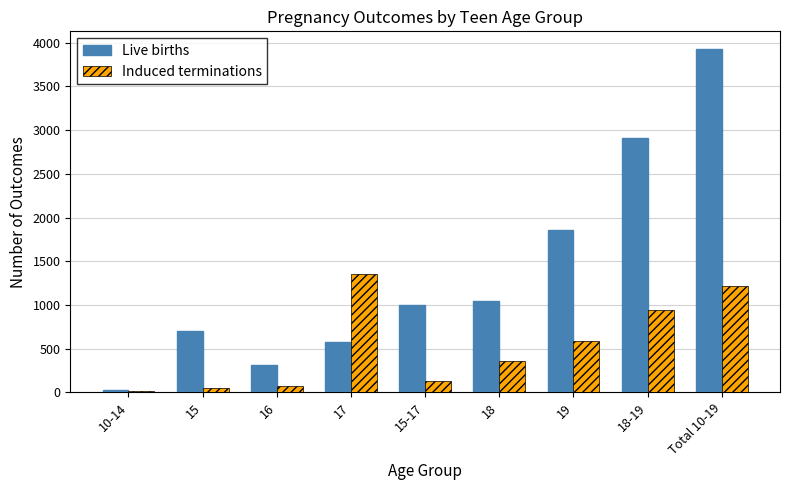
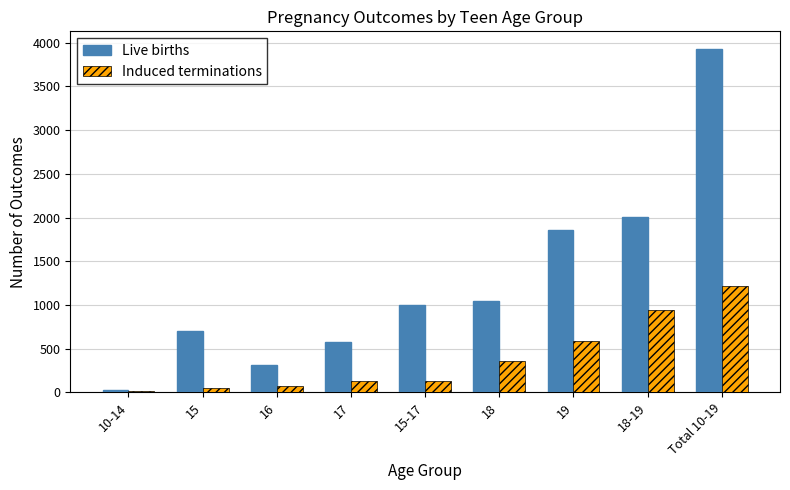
Induced terminations, 17: 1400 -> 100
Live births, 18-19: 2900 -> 2000
